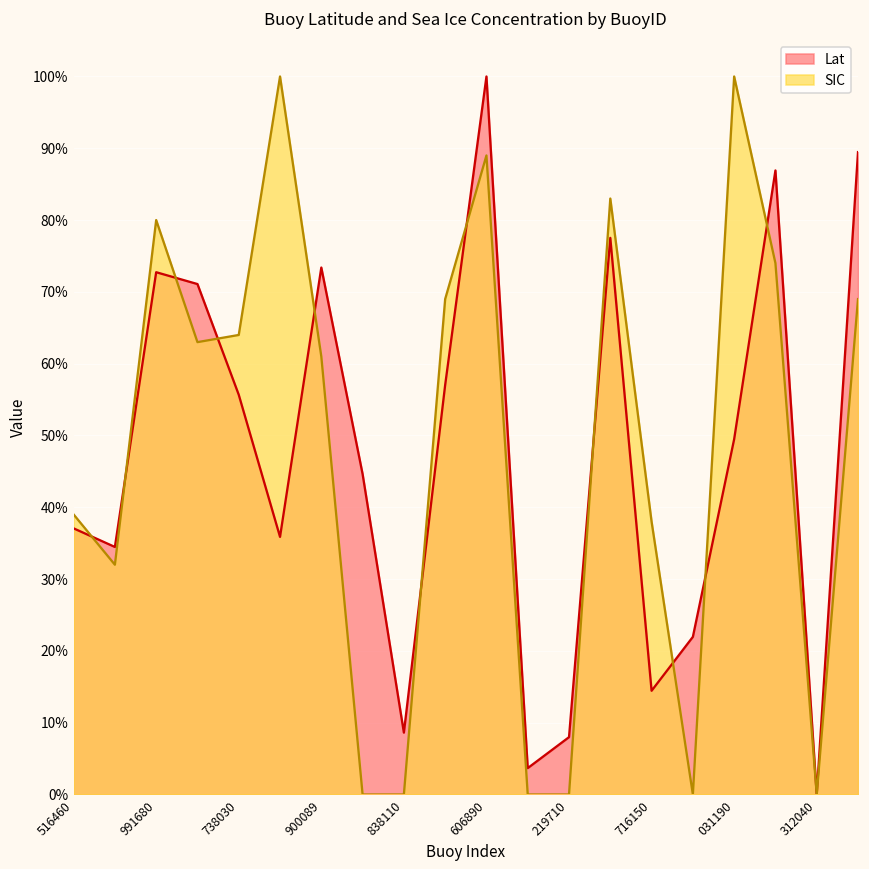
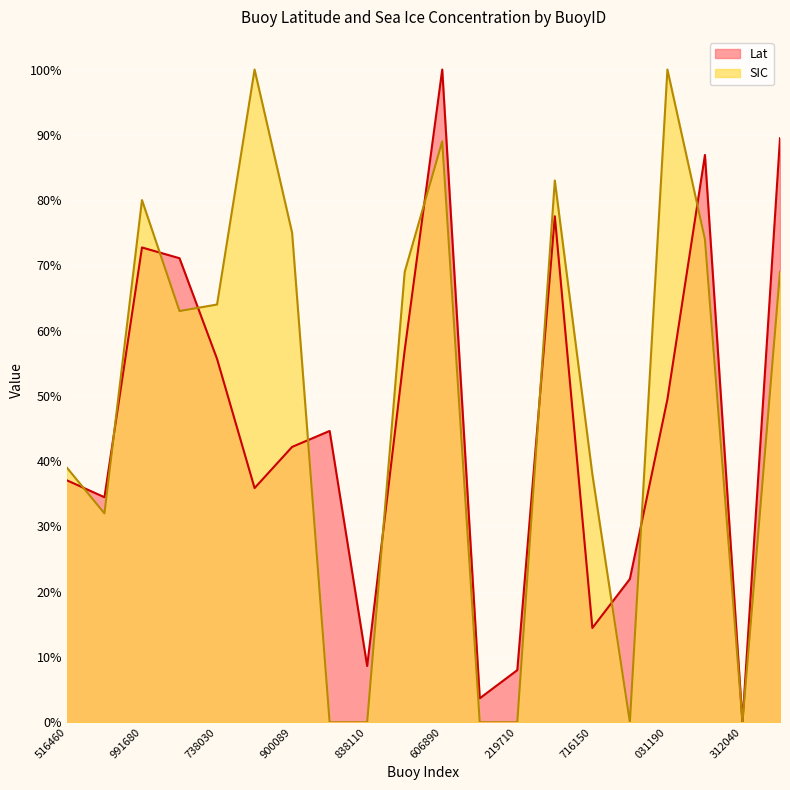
Lat, 900089: 73% -> 42%
SIC, 900089: 61% -> 75%
